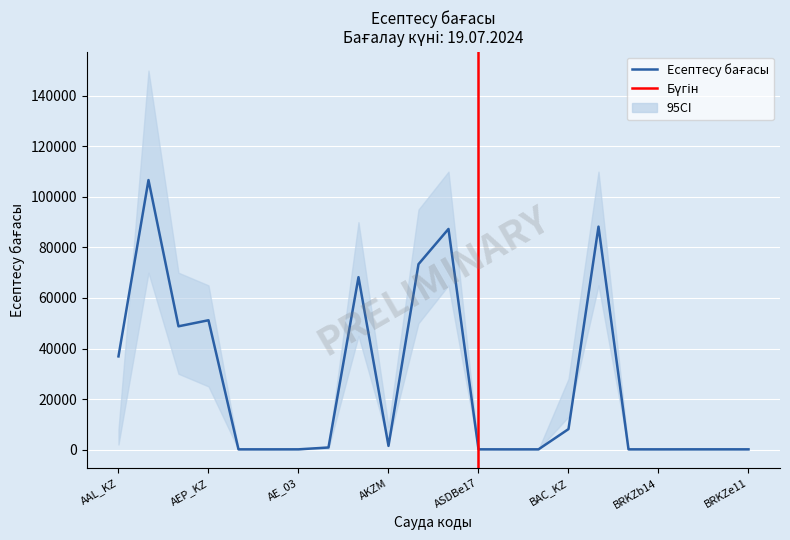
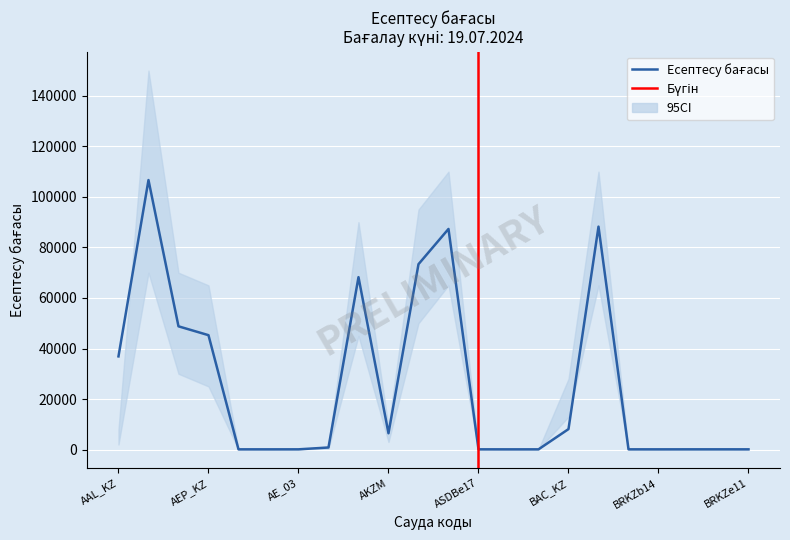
Есептесу бағасы, AEP_KZ: 51000 -> 45000
Есептесу бағасы, AKZM: 1000 -> 6000
